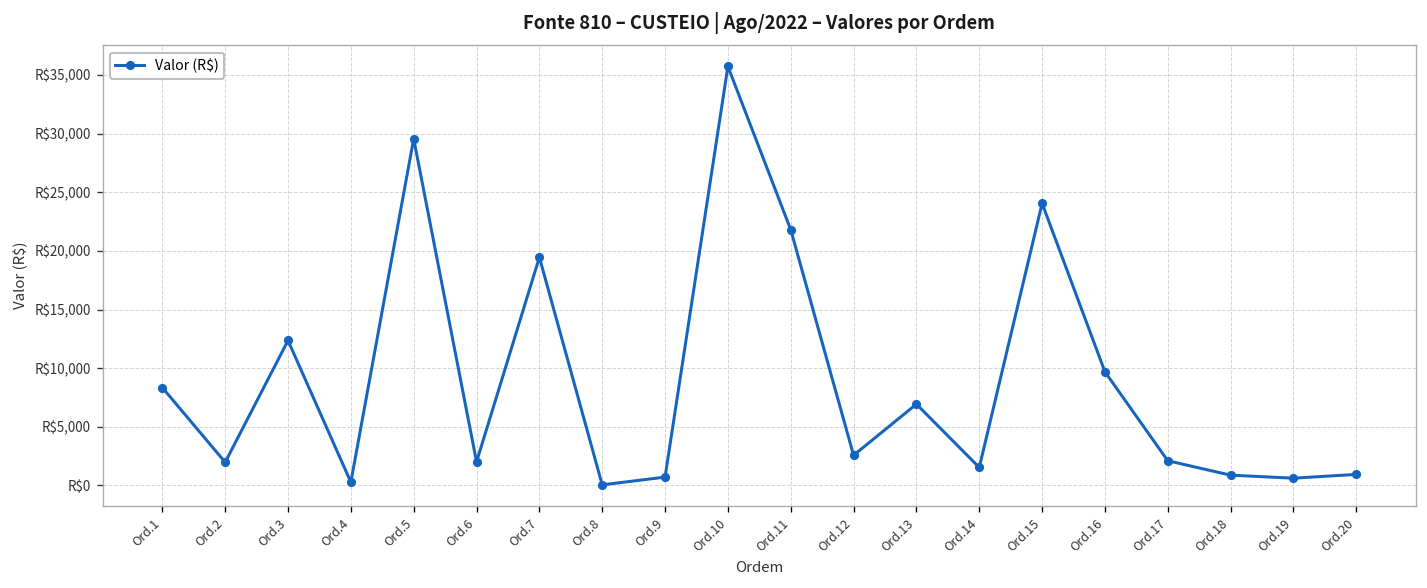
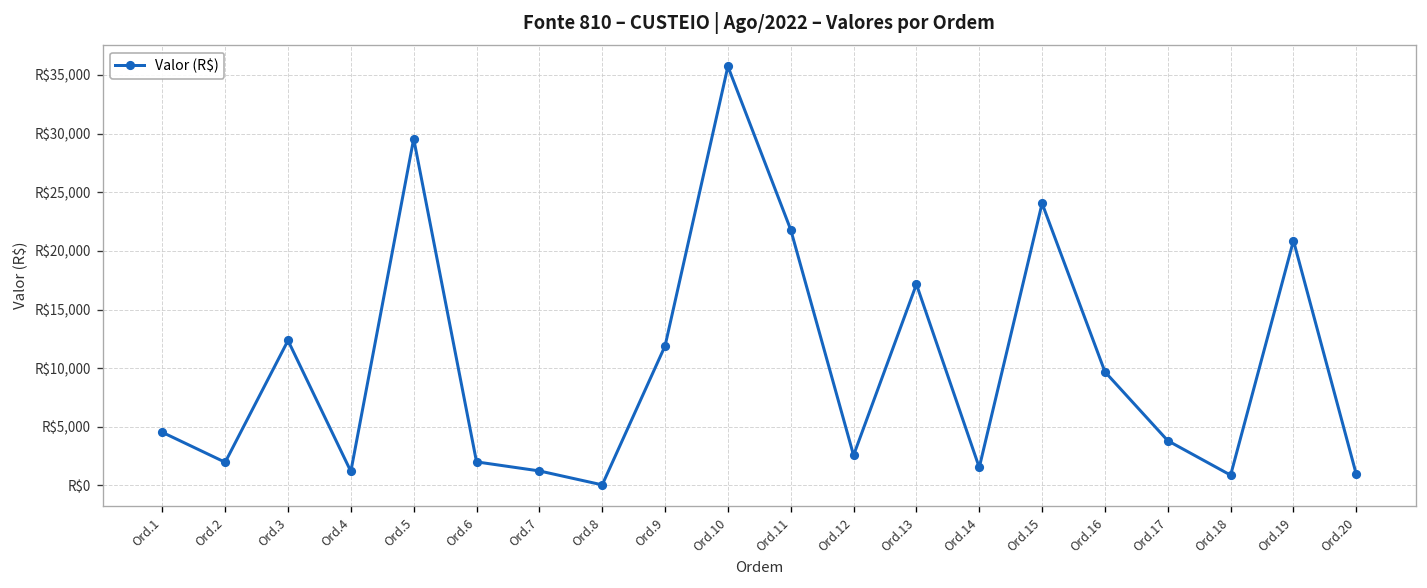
Ord.1: R$8,000 -> R$5,000
Ord.4: R$0 -> R$1,000
Ord.7: R$19,000 -> R$1,000
Ord.9: R$1,000 -> R$12,000
Ord.13: R$7,000 -> R$17,000
Ord.17: R$2,000 -> R$4,000
Ord.19: R$1,000 -> R$21,000
